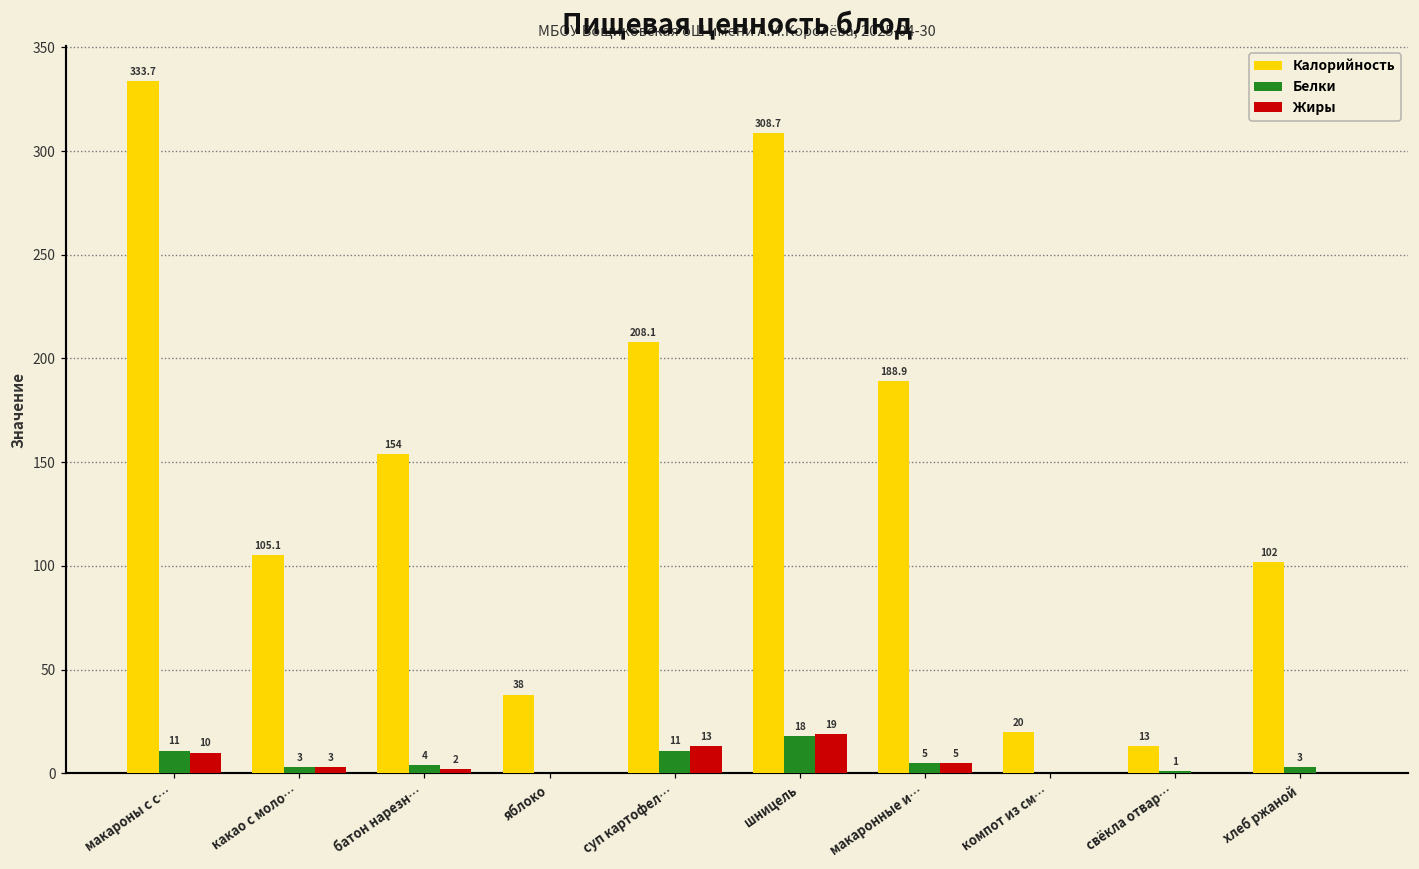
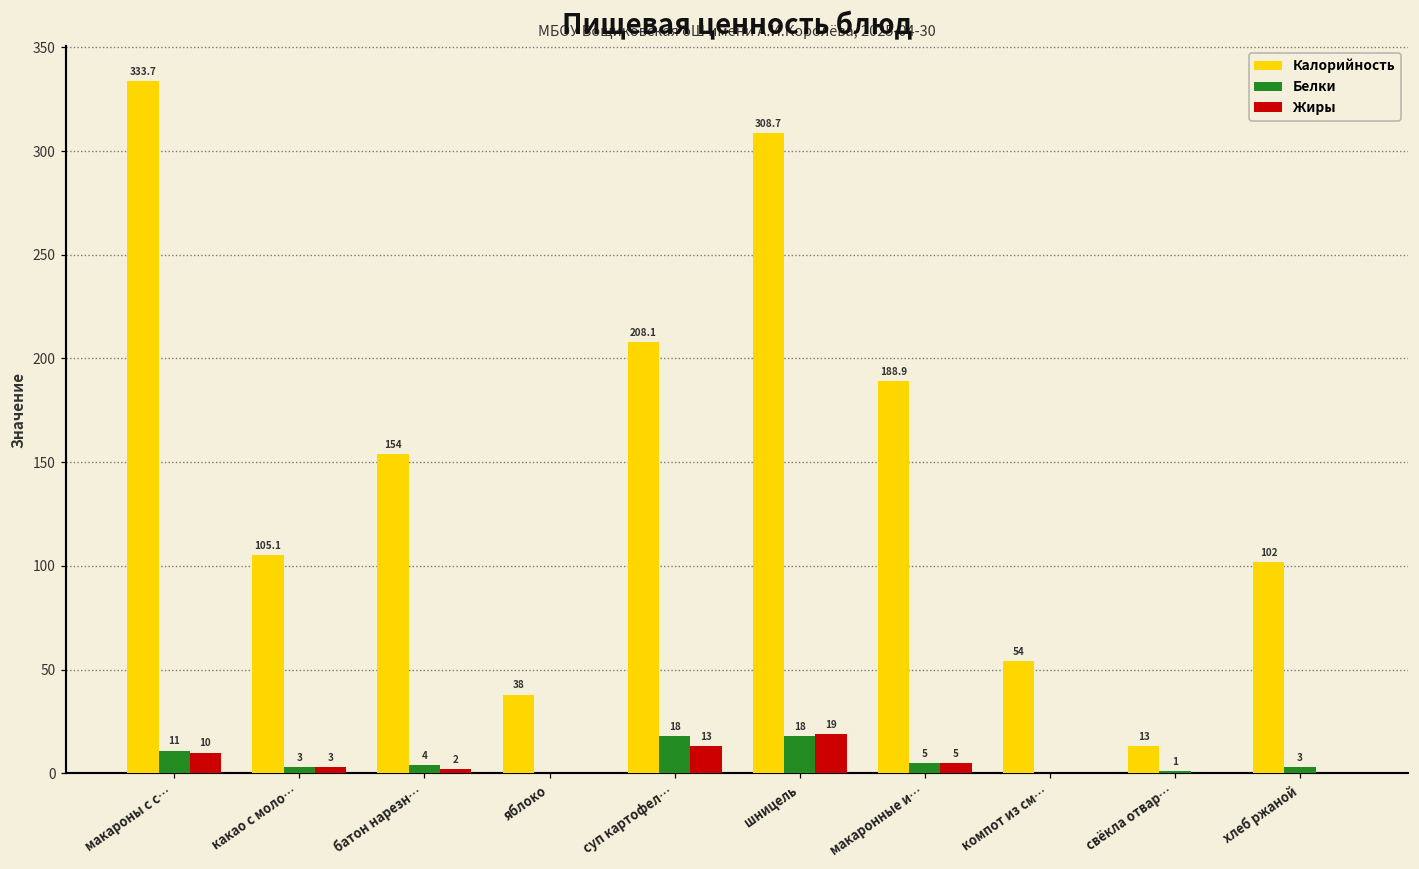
Белки, суп картофел…: 11 -> 18
Калорийность, компот из см…: 20 -> 54
